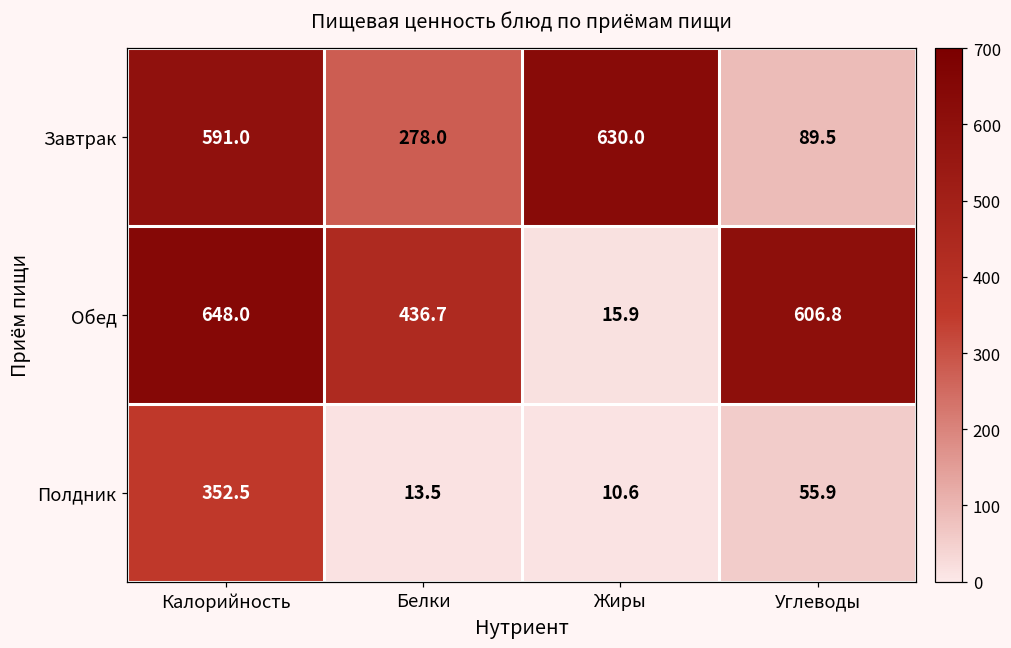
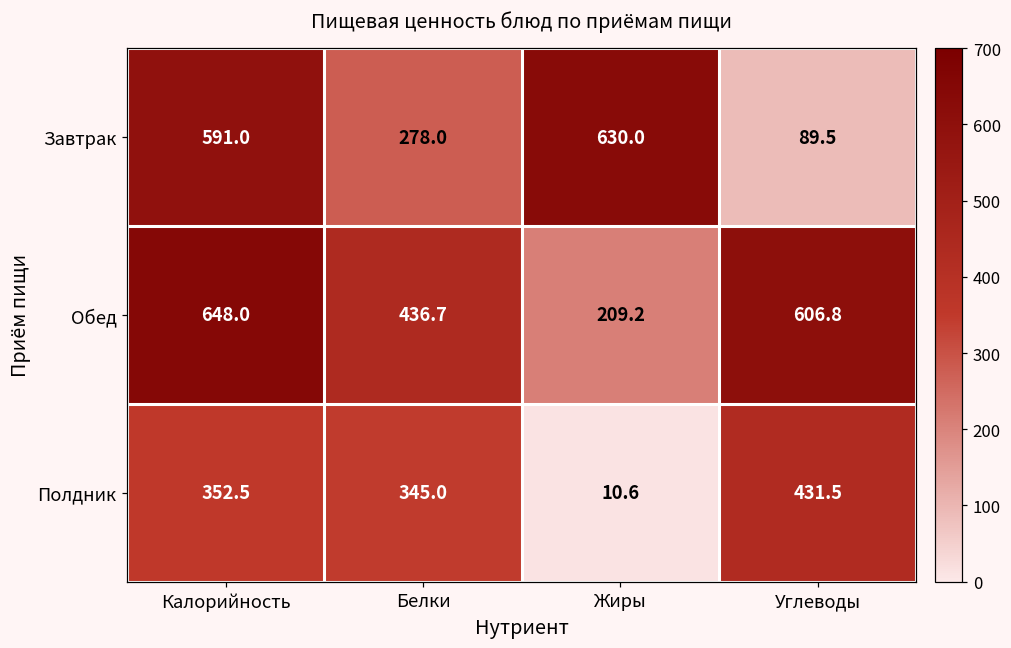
Обед, Жиры: 15.9 -> 209.2
Полдник, Белки: 13.5 -> 345.0
Полдник, Углеводы: 55.9 -> 431.5
